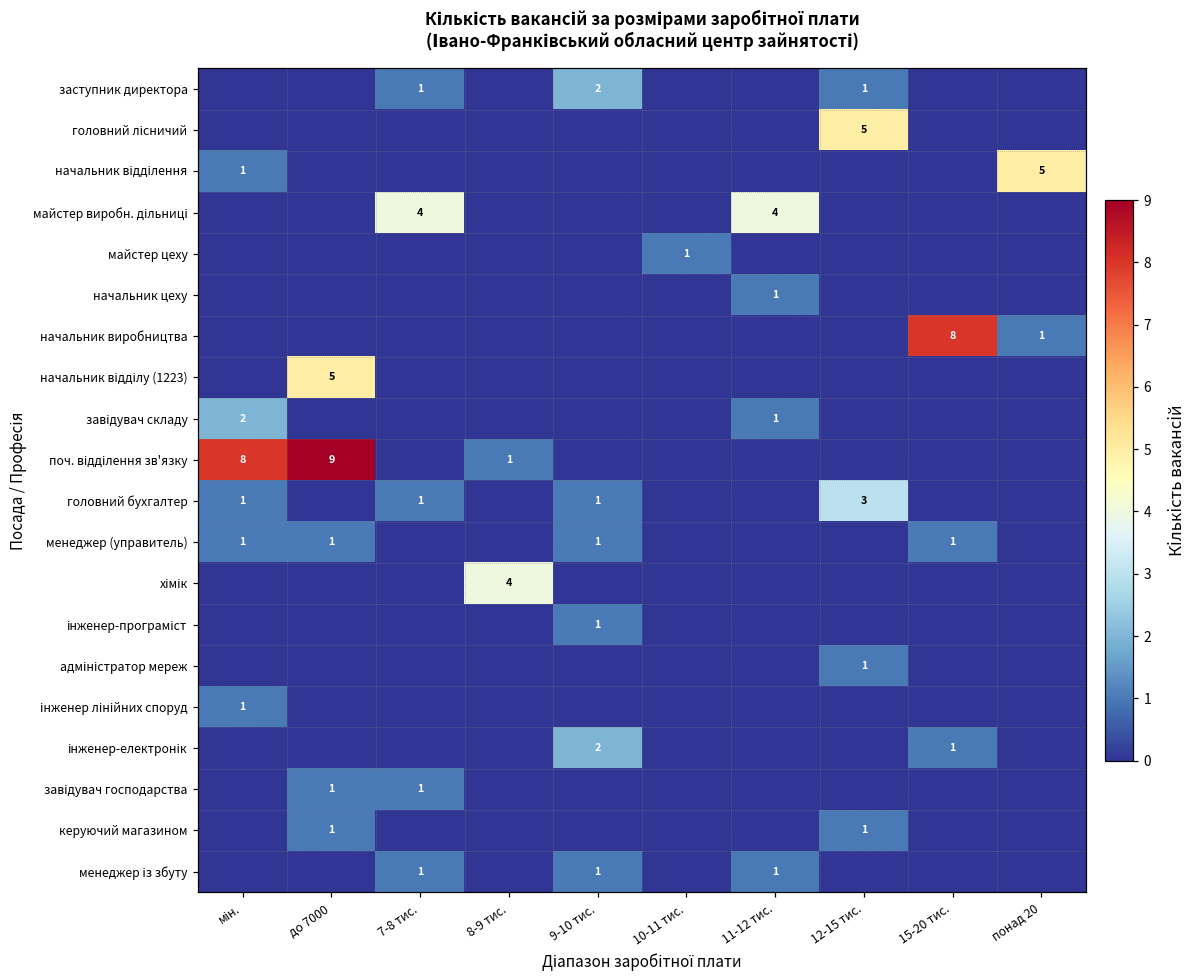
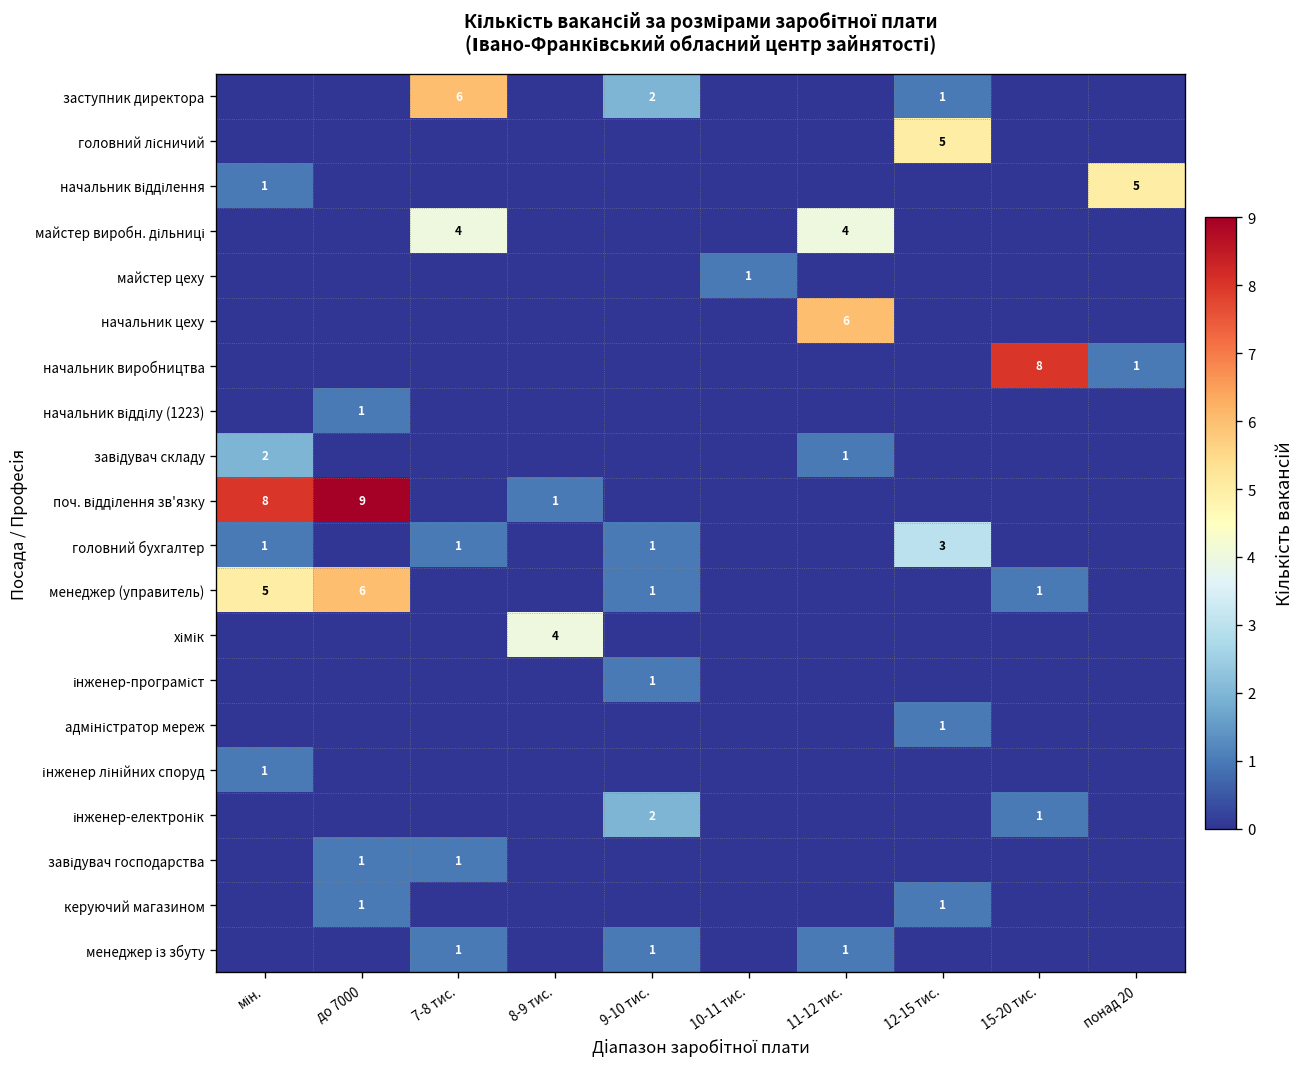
заступник директора, 7-8 тис.: 1 -> 6
начальник цеху, 11-12 тис.: 1 -> 6
начальник відділу (1223), до 7000: 5 -> 1
менеджер (управитель), мін.: 1 -> 5
менеджер (управитель), до 7000: 1 -> 6
